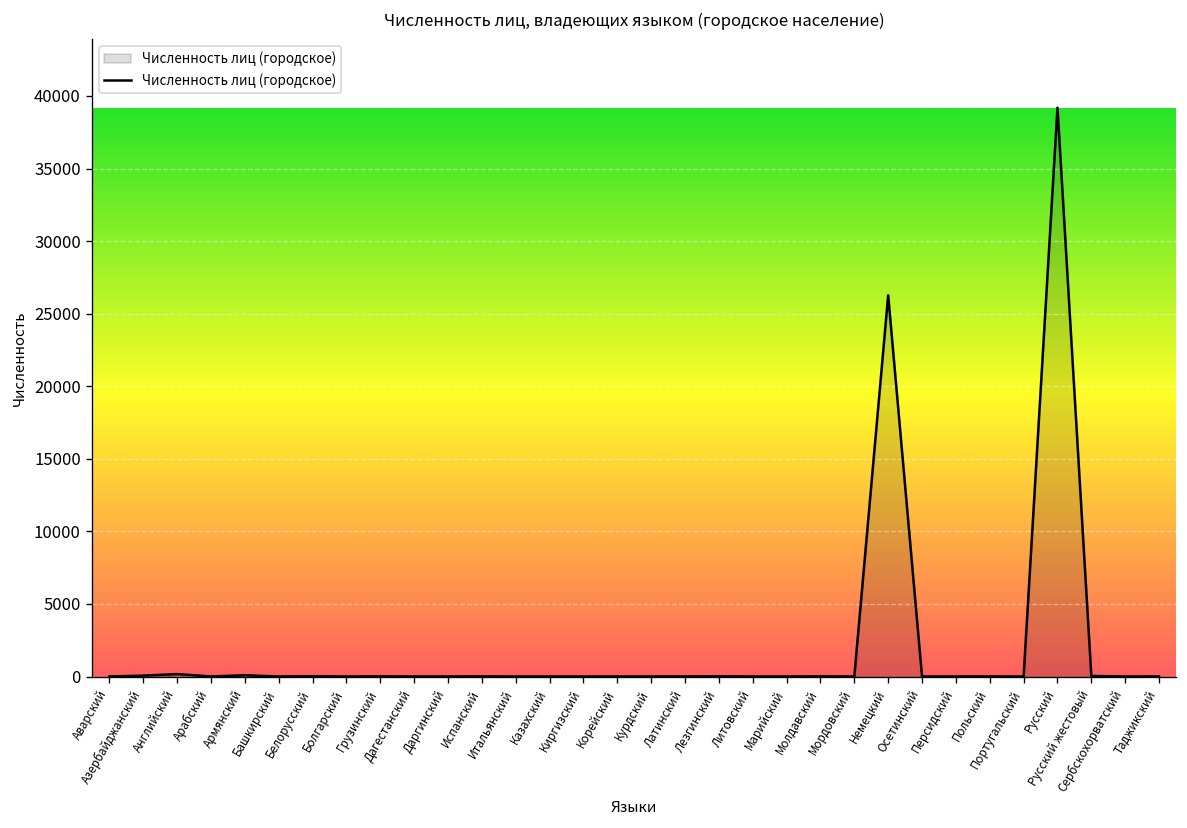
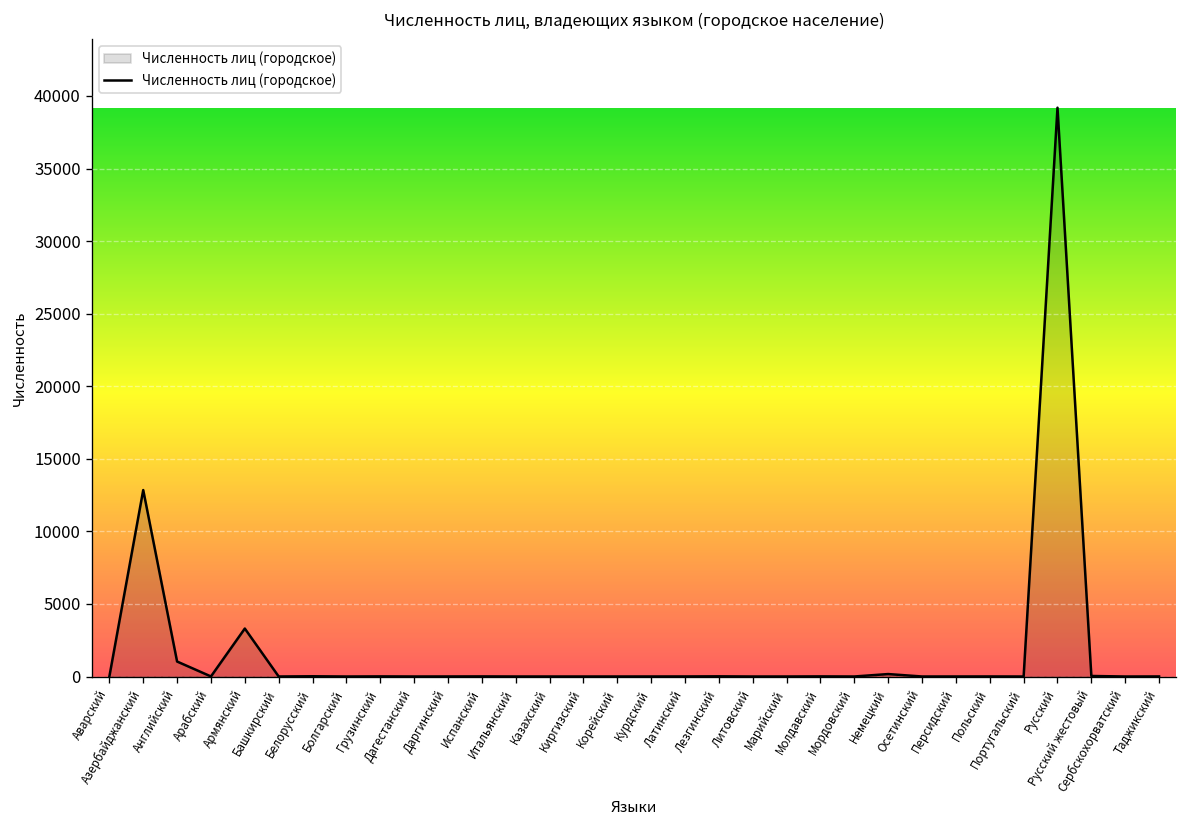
Азербайджанский: 100 -> 12800
Английский: 200 -> 1000
Армянский: 100 -> 3300
Немецкий: 26300 -> 200
